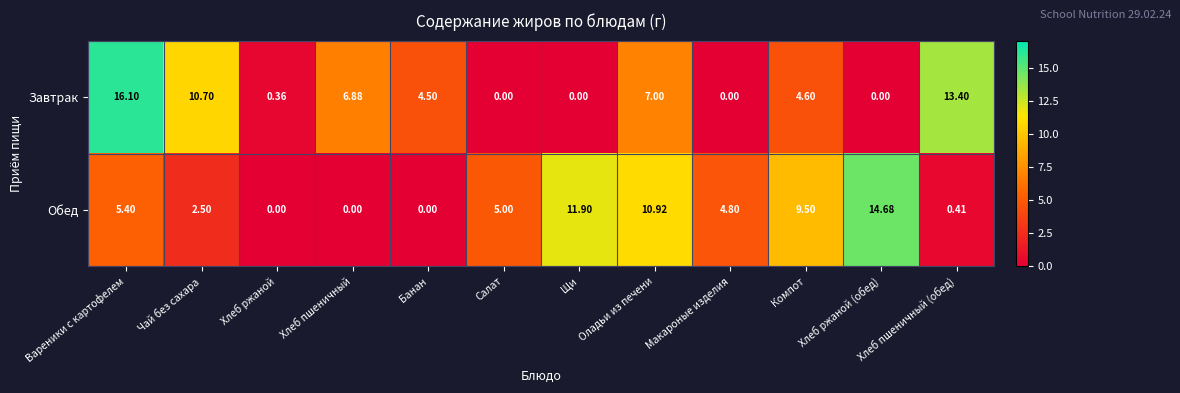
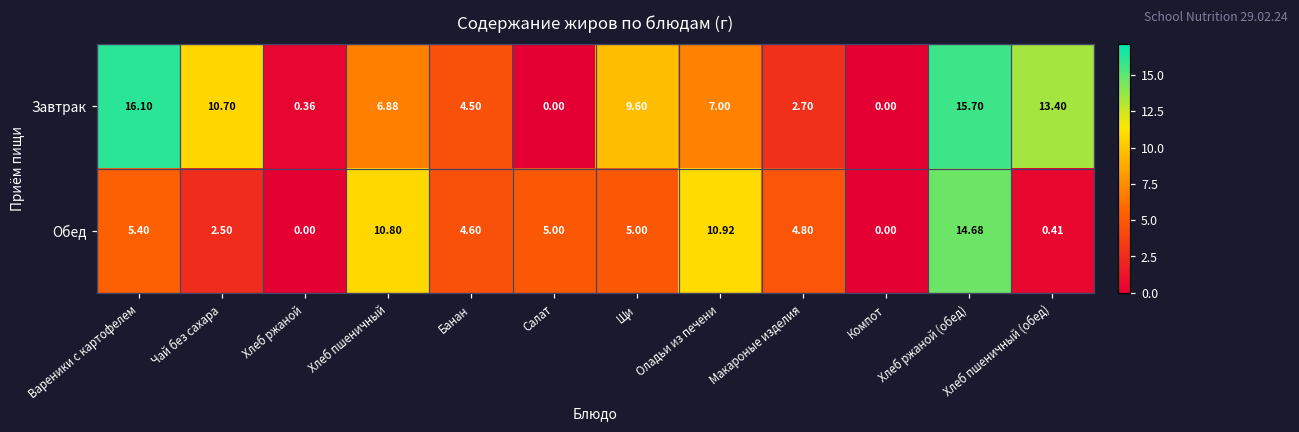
Завтрак, Щи: 0.00 -> 9.60
Завтрак, Макароные изделия: 0.00 -> 2.70
Завтрак, Компот: 4.60 -> 0.00
Завтрак, Хлеб ржаной (обед): 0.00 -> 15.70
Обед, Хлеб пшеничный: 0.00 -> 10.80
Обед, Банан: 0.00 -> 4.60
Обед, Щи: 11.90 -> 5.00
Обед, Компот: 9.50 -> 0.00
